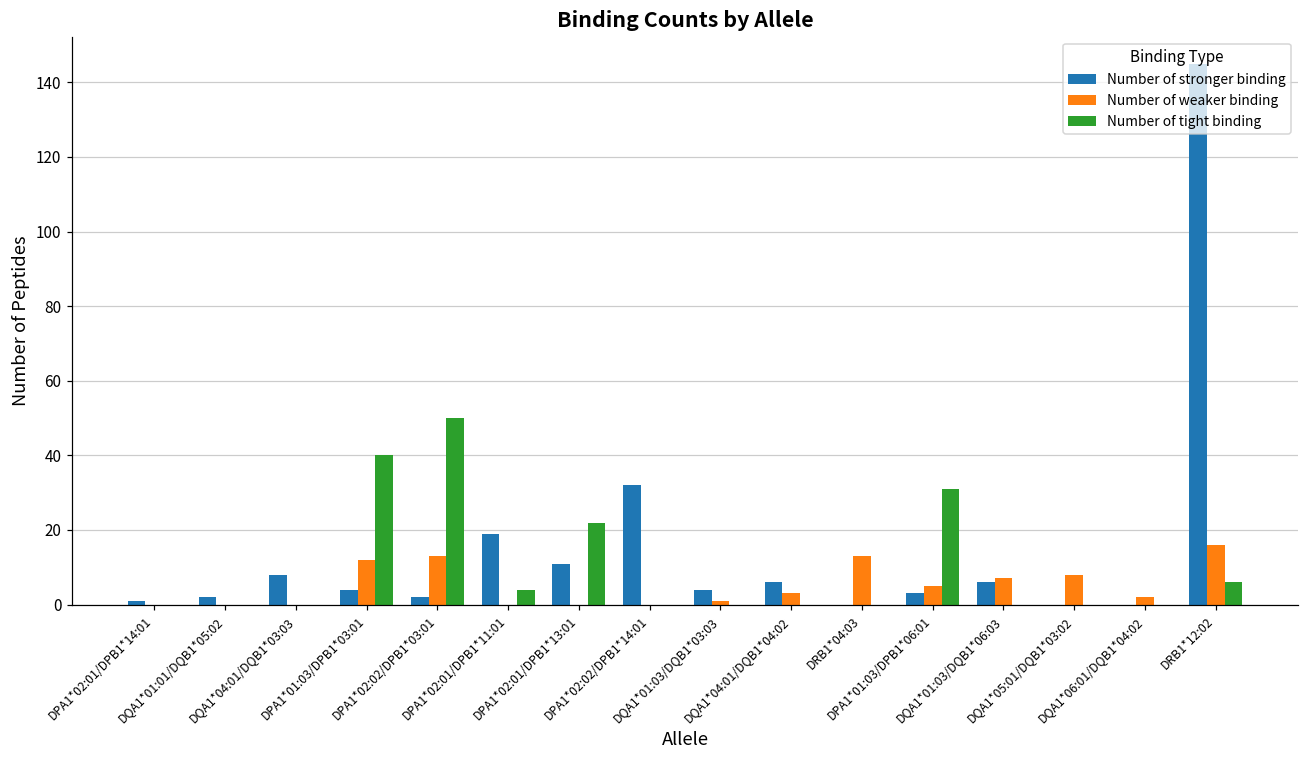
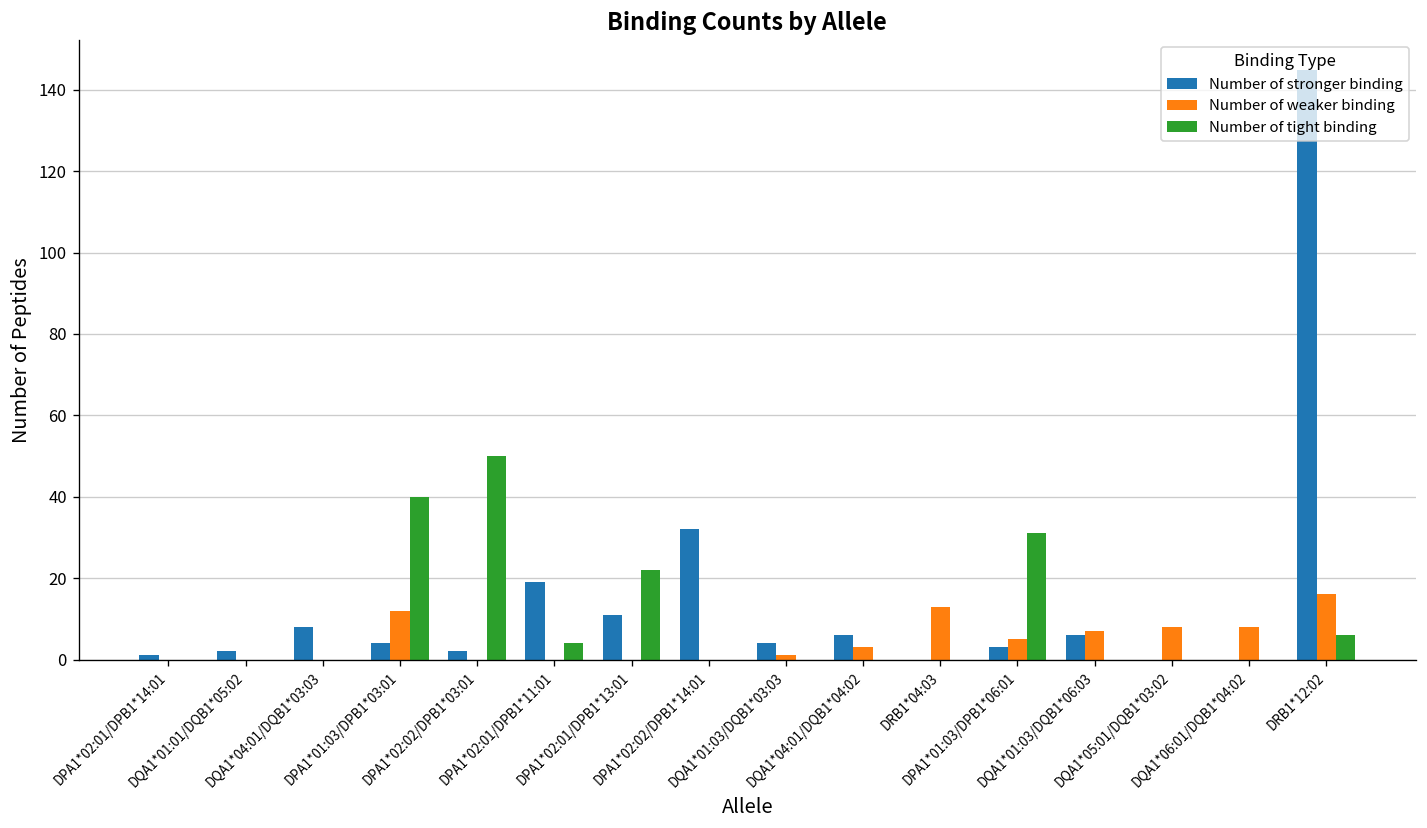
Number of weaker binding, DPA1*02:02/DPB1*03:01: 13 -> 0
Number of weaker binding, DQA1*06:01/DQB1*04:02: 2 -> 8
